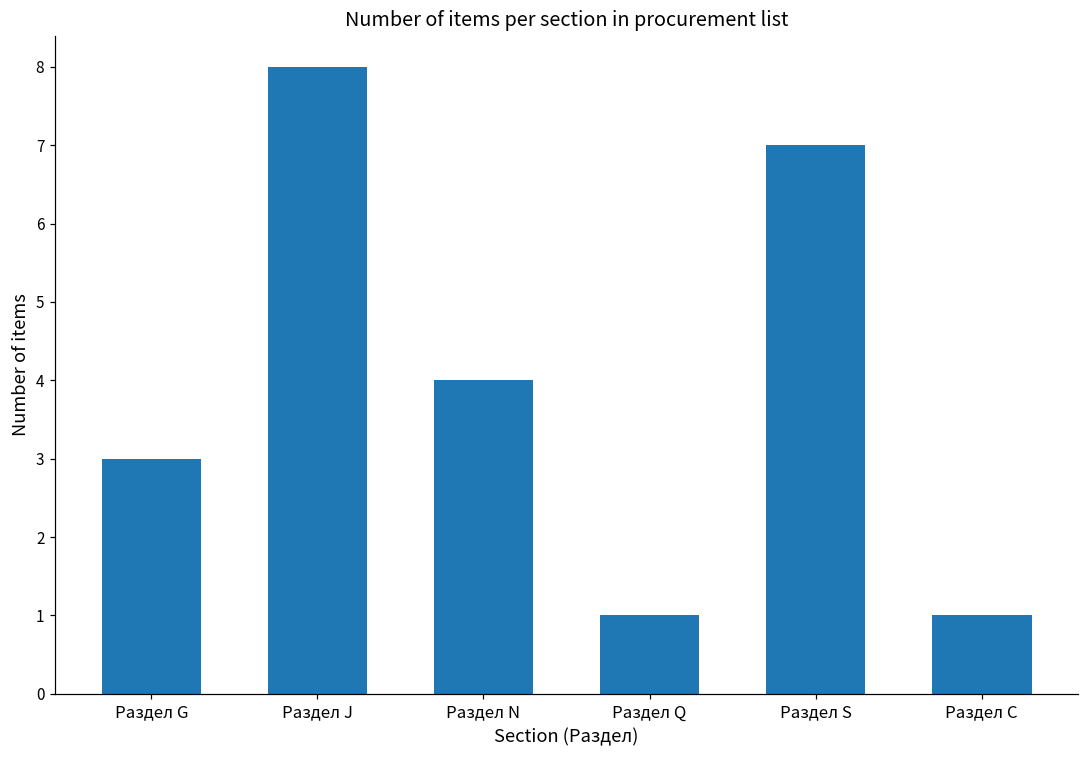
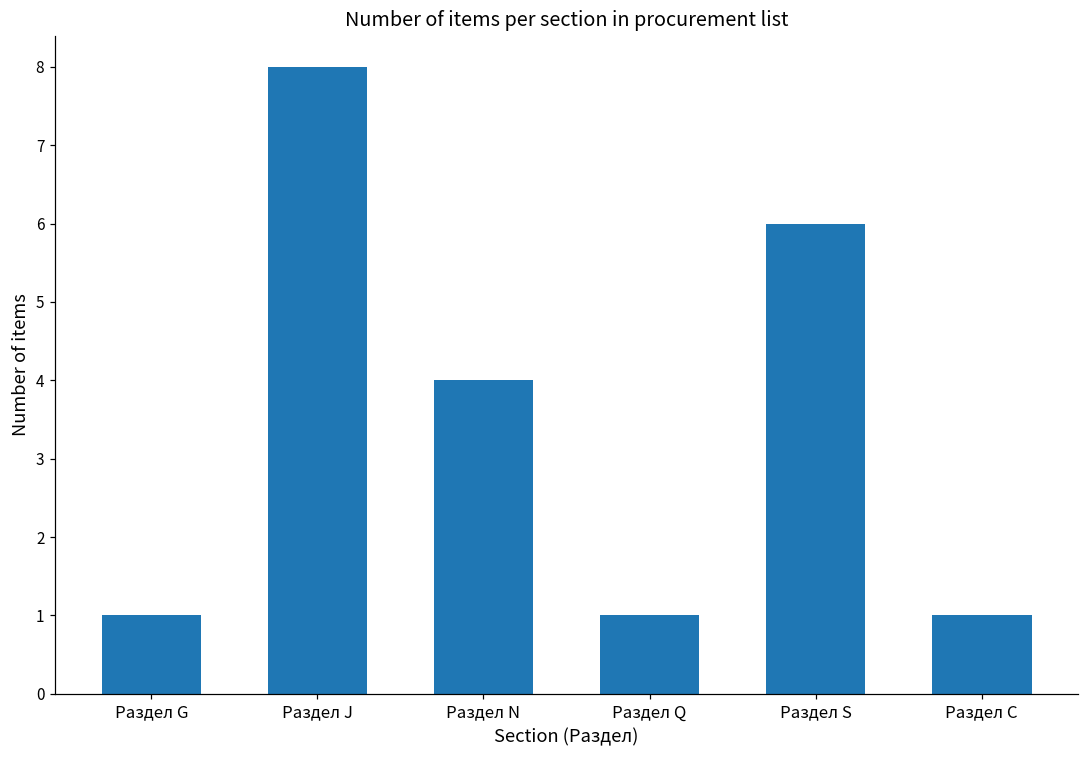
Раздел G: 3 -> 1
Раздел S: 7 -> 6
